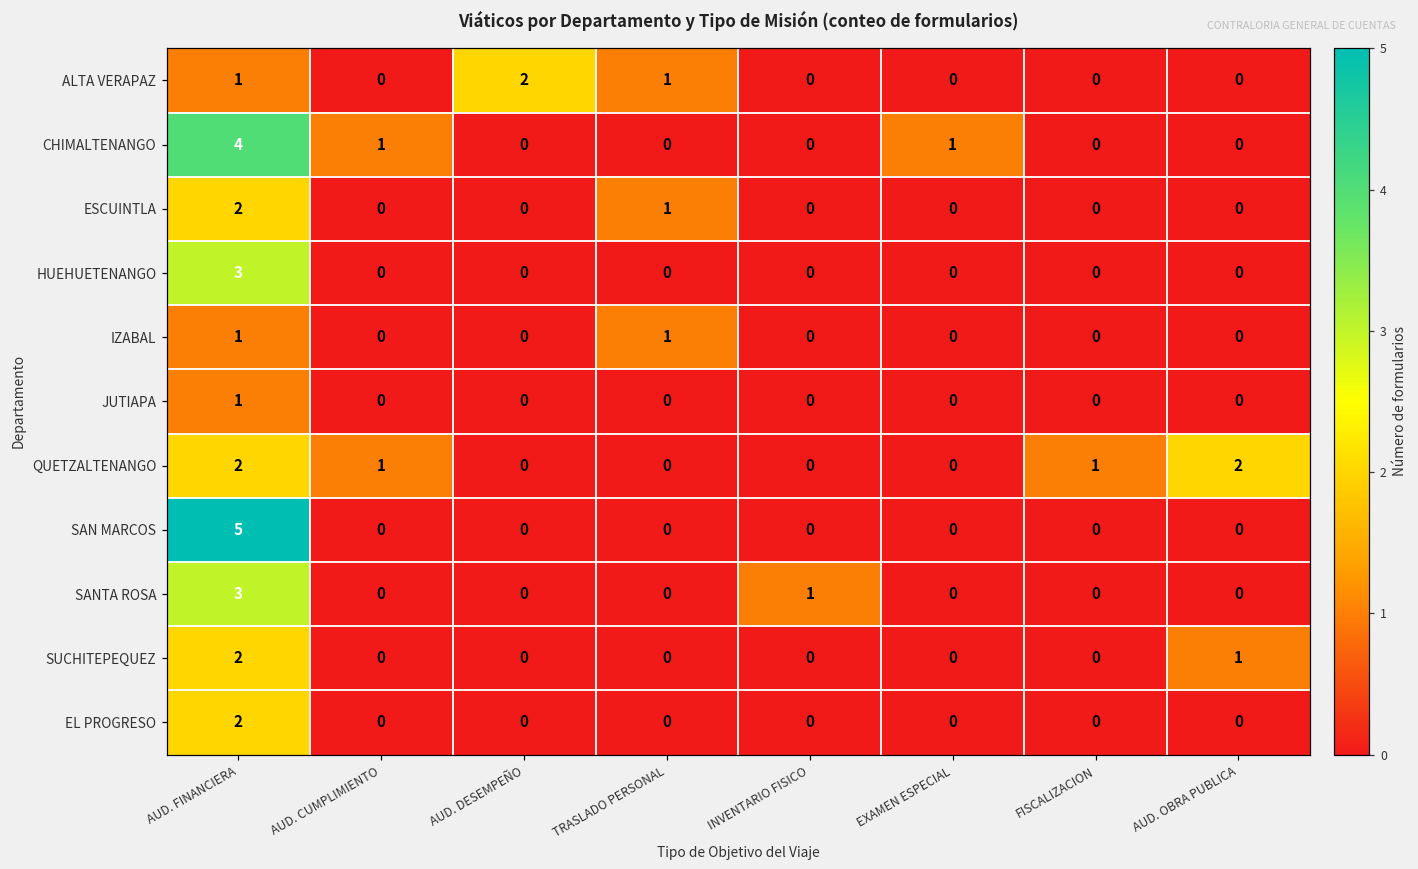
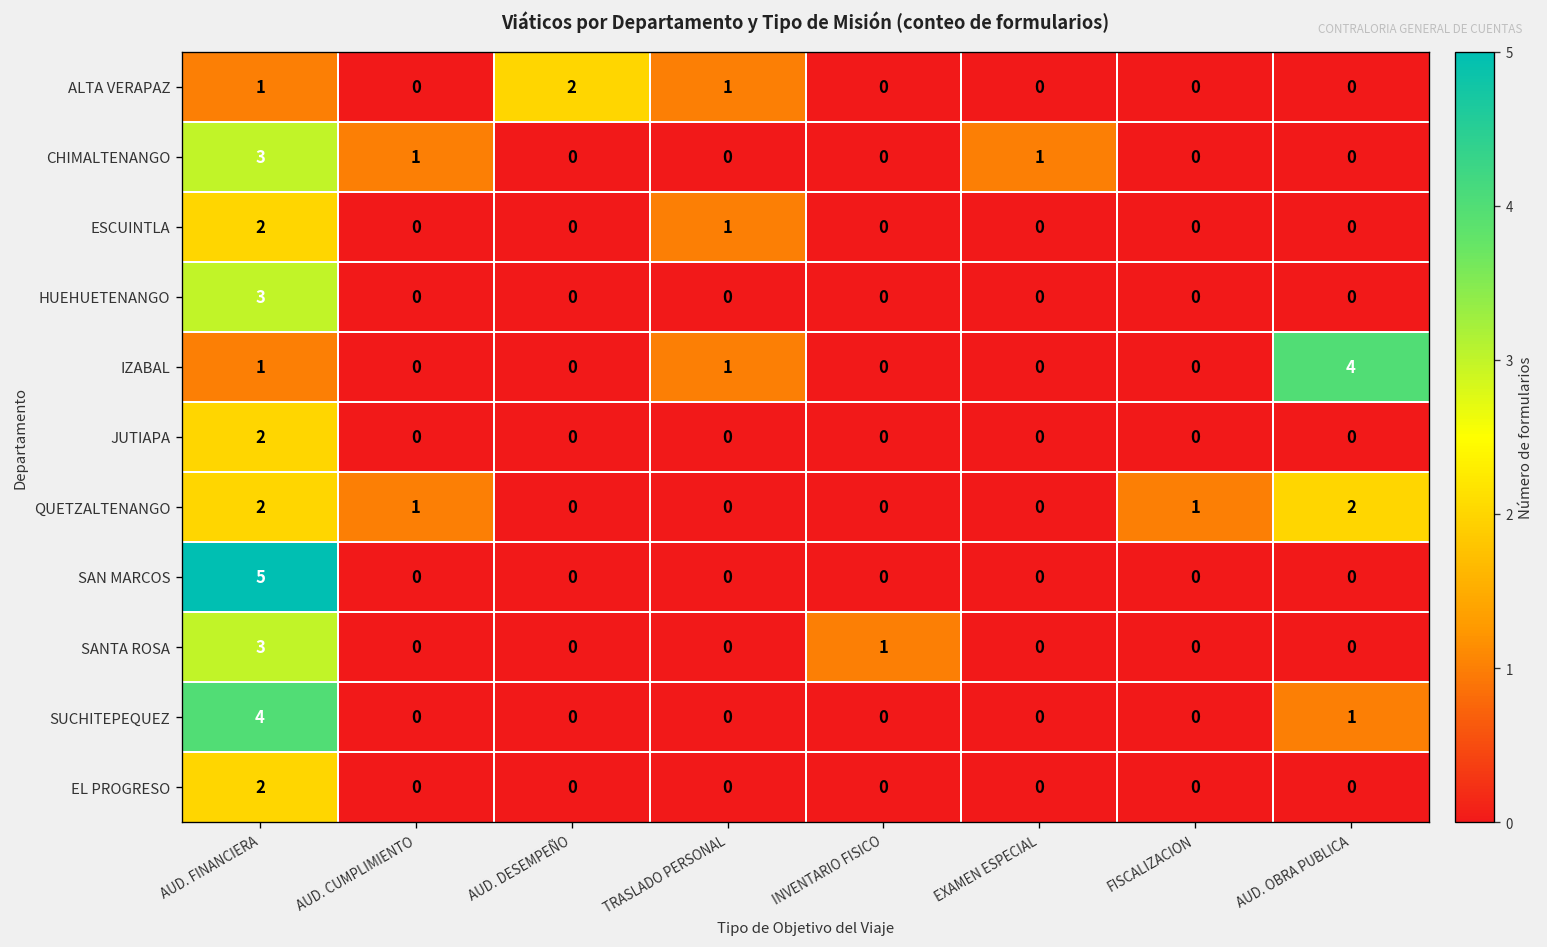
CHIMALTENANGO, AUD. FINANCIERA: 4 -> 3
IZABAL, AUD. OBRA PUBLICA: 0 -> 4
JUTIAPA, AUD. FINANCIERA: 1 -> 2
SUCHITEPEQUEZ, AUD. FINANCIERA: 2 -> 4
